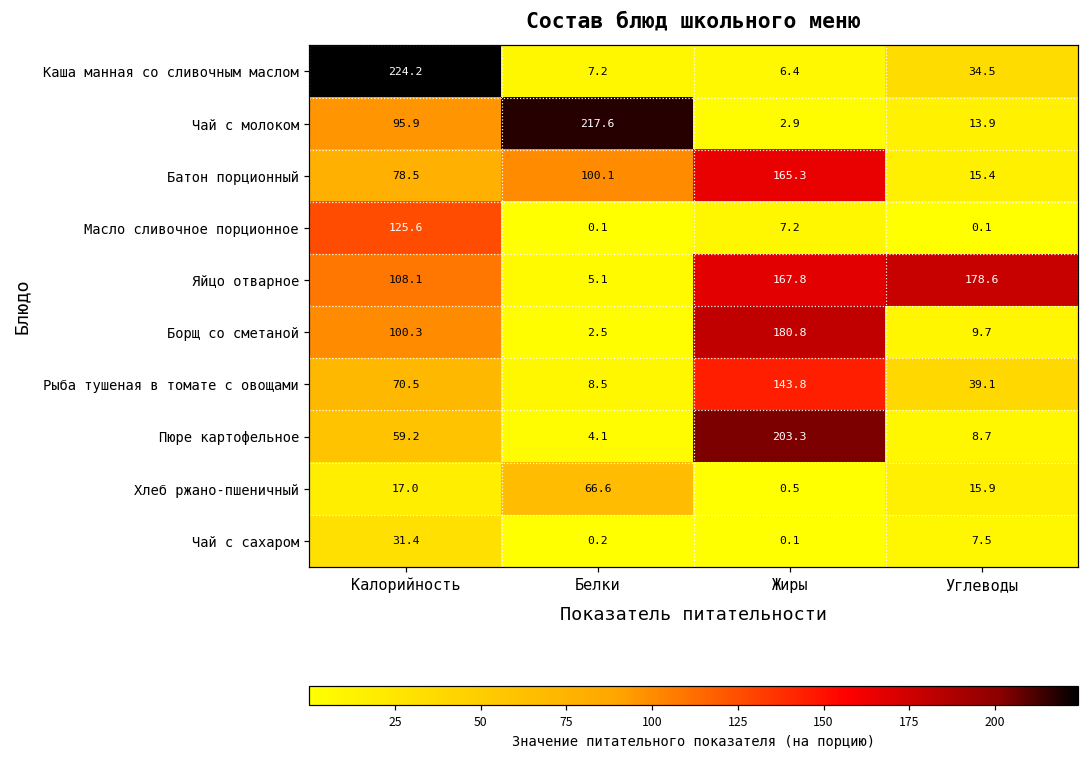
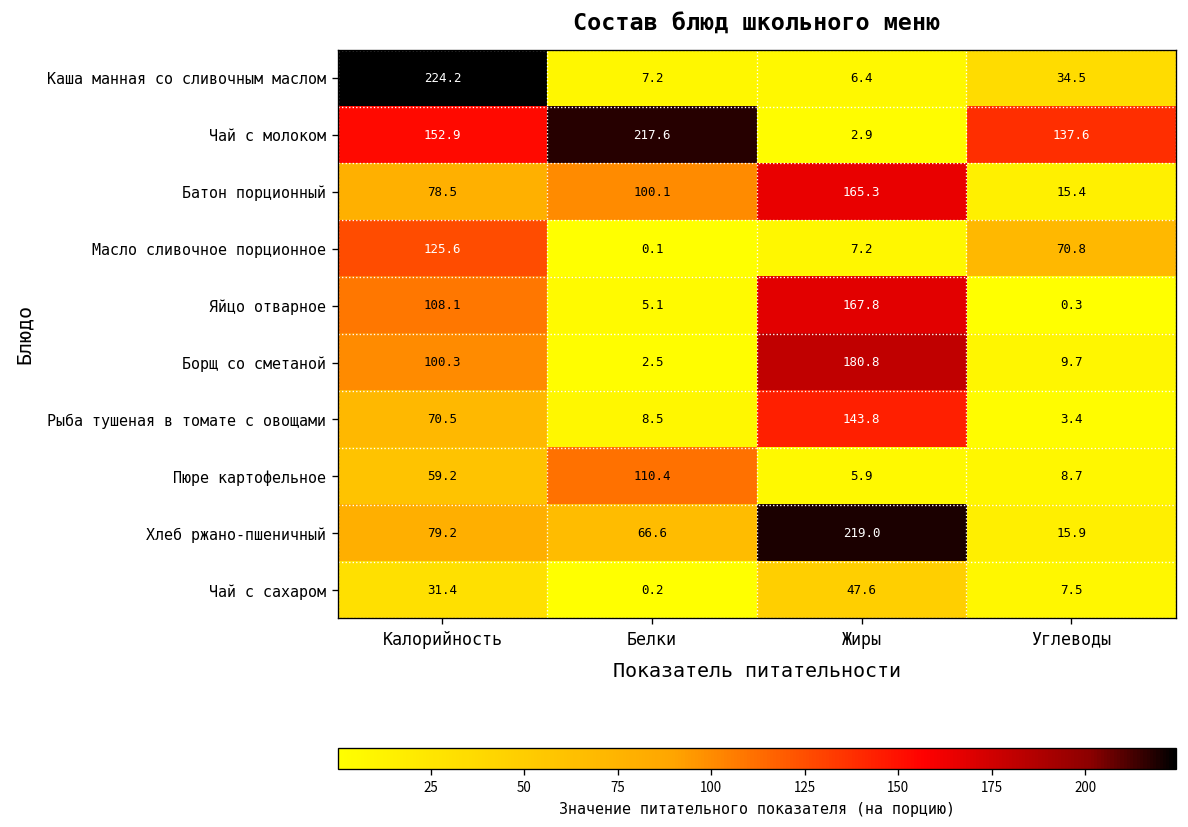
Чай с молоком, Калорийность: 95.9 -> 152.9
Чай с молоком, Углеводы: 13.9 -> 137.6
Масло сливочное порционное, Углеводы: 0.1 -> 70.8
Яйцо отварное, Углеводы: 178.6 -> 0.3
Рыба тушеная в томате с овощами, Углеводы: 39.1 -> 3.4
Пюре картофельное, Белки: 4.1 -> 110.4
Пюре картофельное, Жиры: 203.3 -> 5.9
Хлеб ржано-пшеничный, Калорийность: 17.0 -> 79.2
Хлеб ржано-пшеничный, Жиры: 0.5 -> 219.0
Чай с сахаром, Жиры: 0.1 -> 47.6
